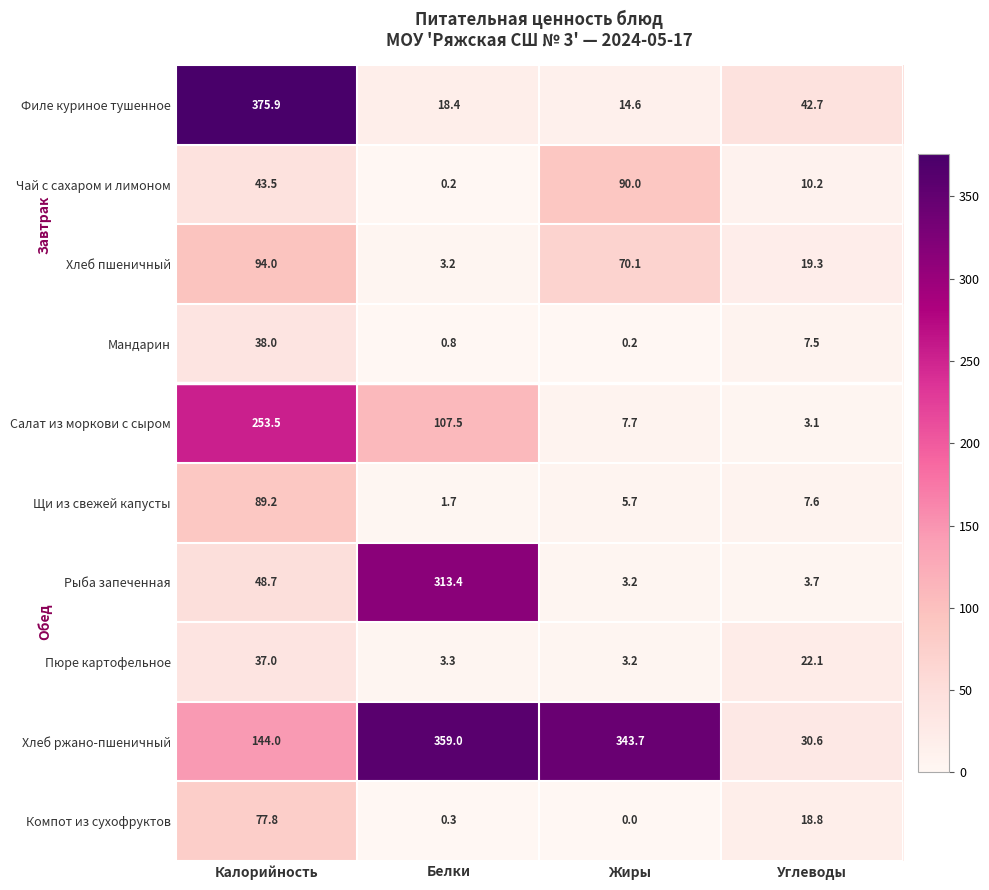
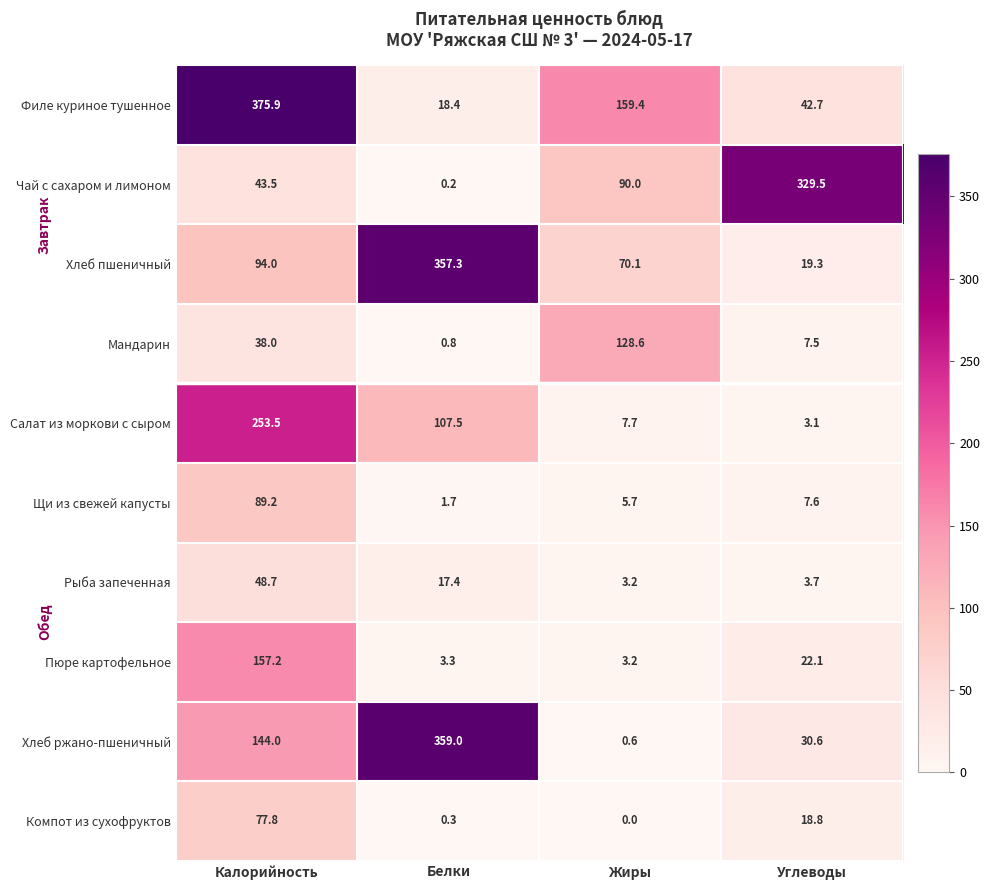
Филе куриное тушенное, Жиры: 14.6 -> 159.4
Чай с сахаром и лимоном, Углеводы: 10.2 -> 329.5
Хлеб пшеничный, Белки: 3.2 -> 357.3
Мандарин, Жиры: 0.2 -> 128.6
Рыба запеченная, Белки: 313.4 -> 17.4
Пюре картофельное, Калорийность: 37.0 -> 157.2
Хлеб ржано-пшеничный, Жиры: 343.7 -> 0.6
